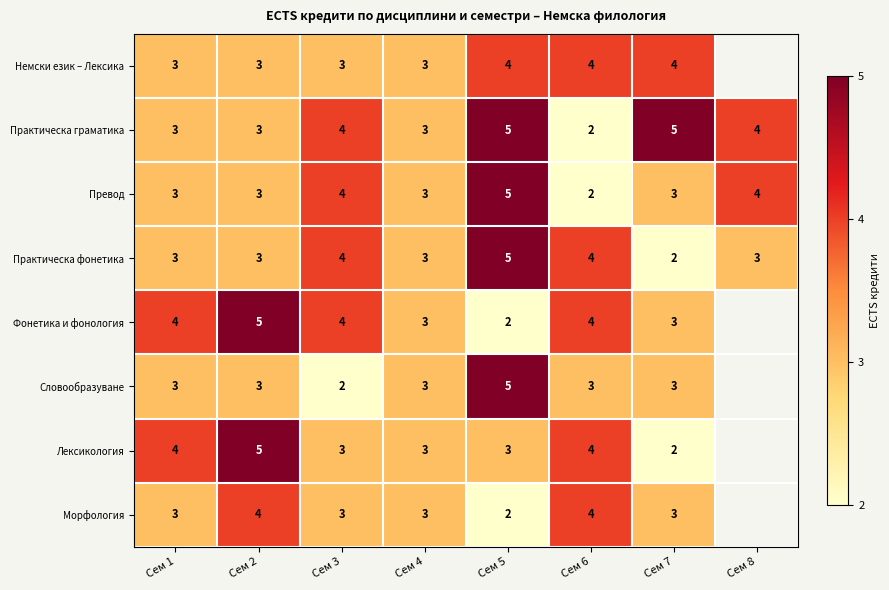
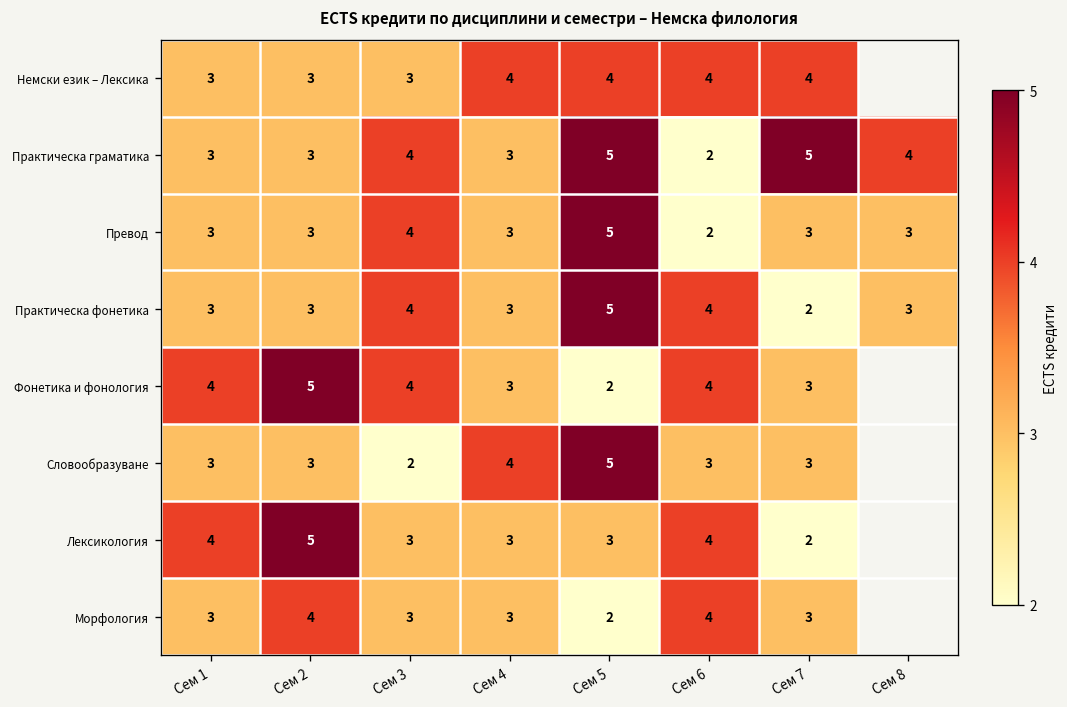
Немски език – Лексика, Сем 4: 3 -> 4
Превод, Сем 8: 4 -> 3
Словообразуване, Сем 4: 3 -> 4
